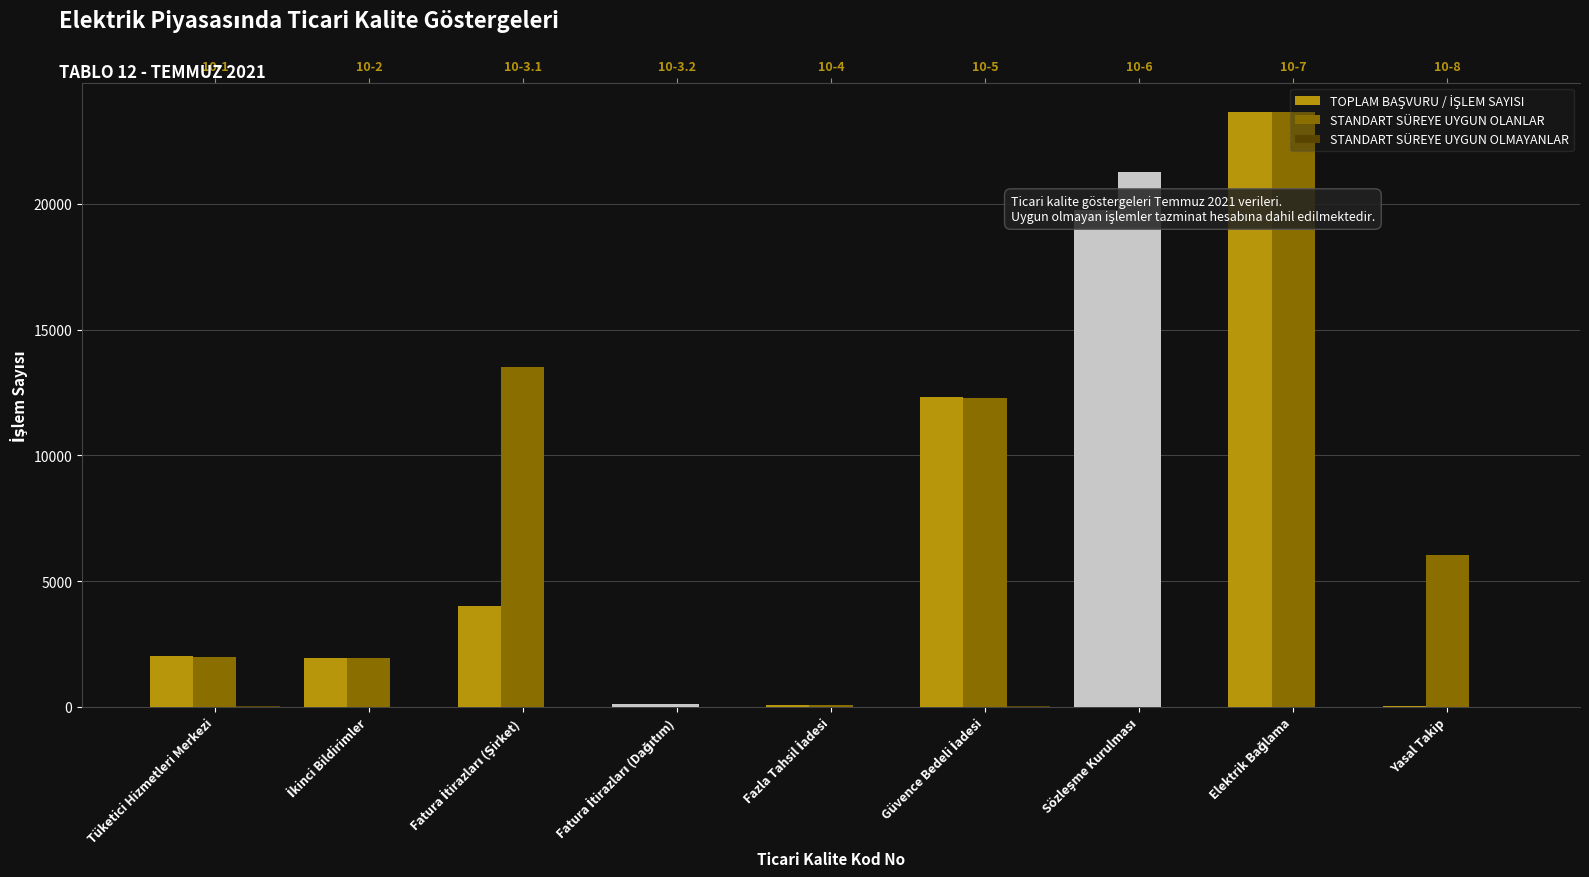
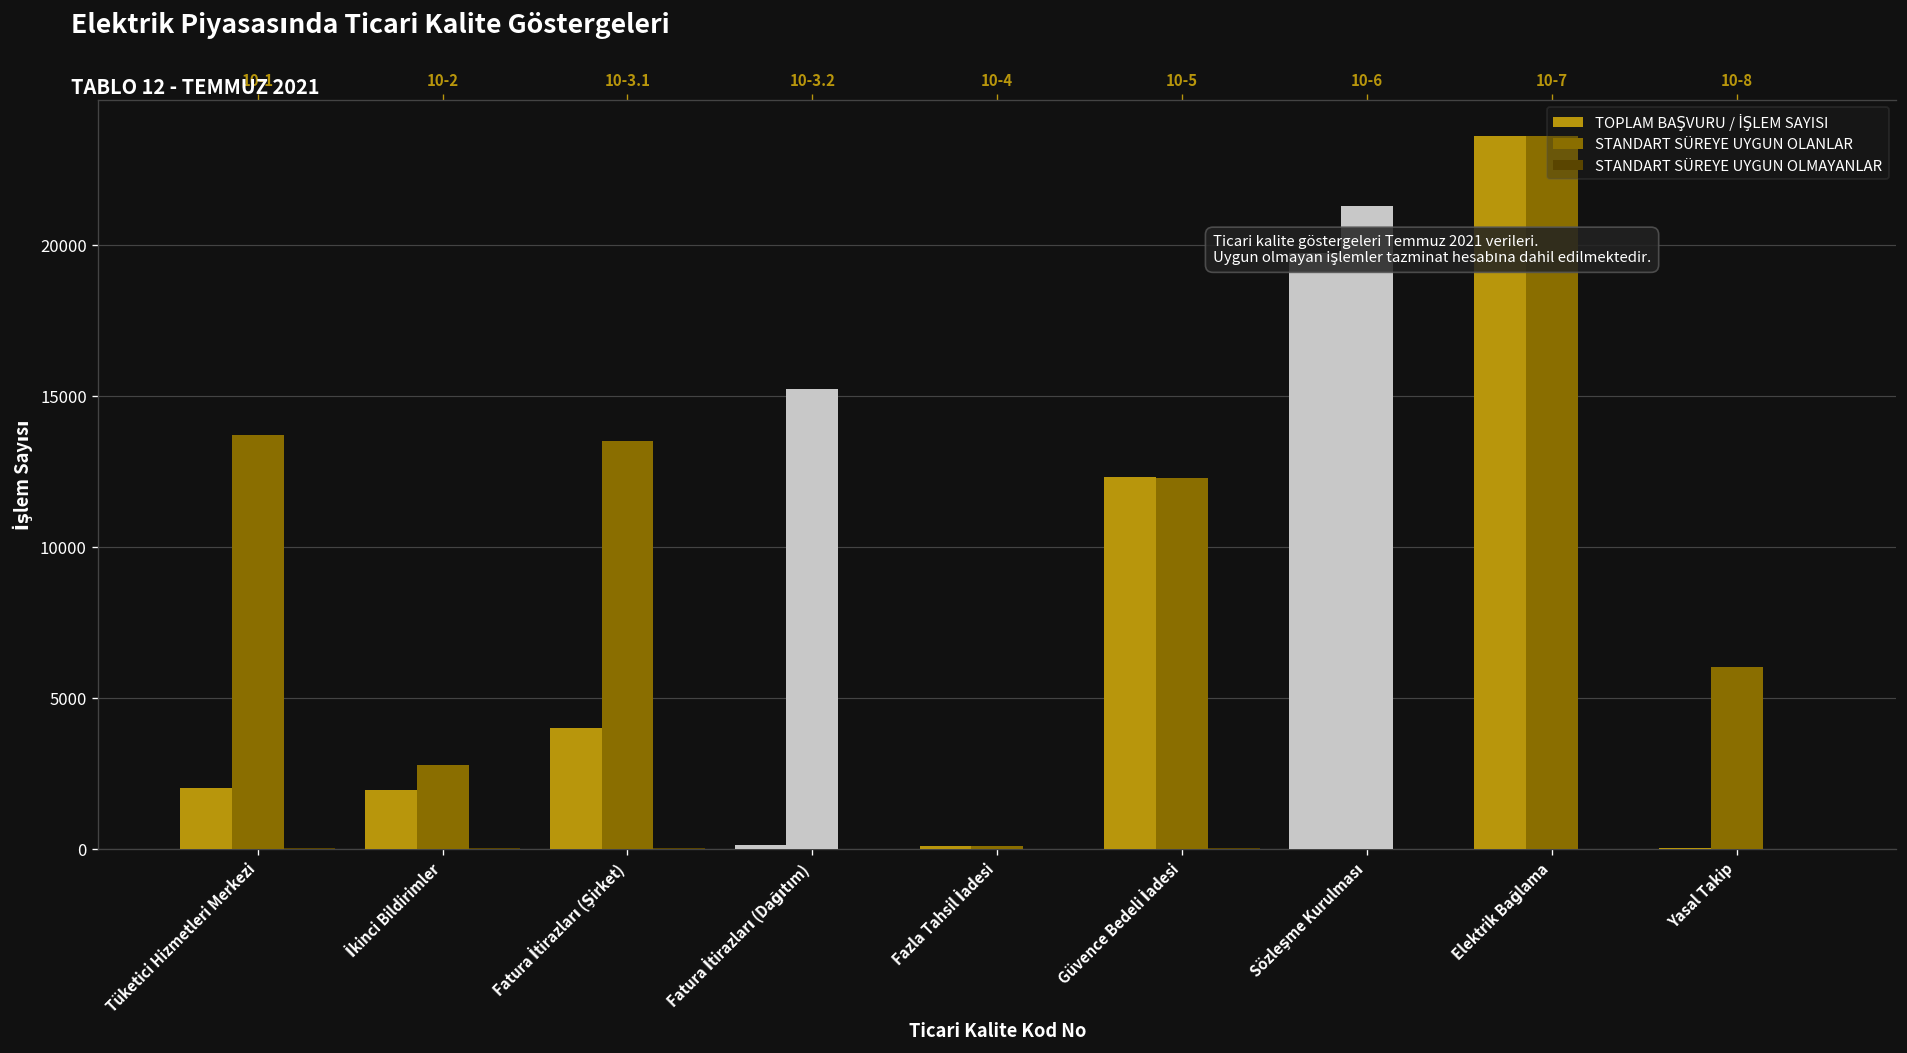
STANDART SÜREYE UYGUN OLANLAR, Tüketici Hizmetleri Merkezi: 2000 -> 13700
STANDART SÜREYE UYGUN OLANLAR, İkinci Bildirimler: 1900 -> 2800
STANDART SÜREYE UYGUN OLANLAR, Fatura İtirazları (Dağıtım): 100 -> 15200
